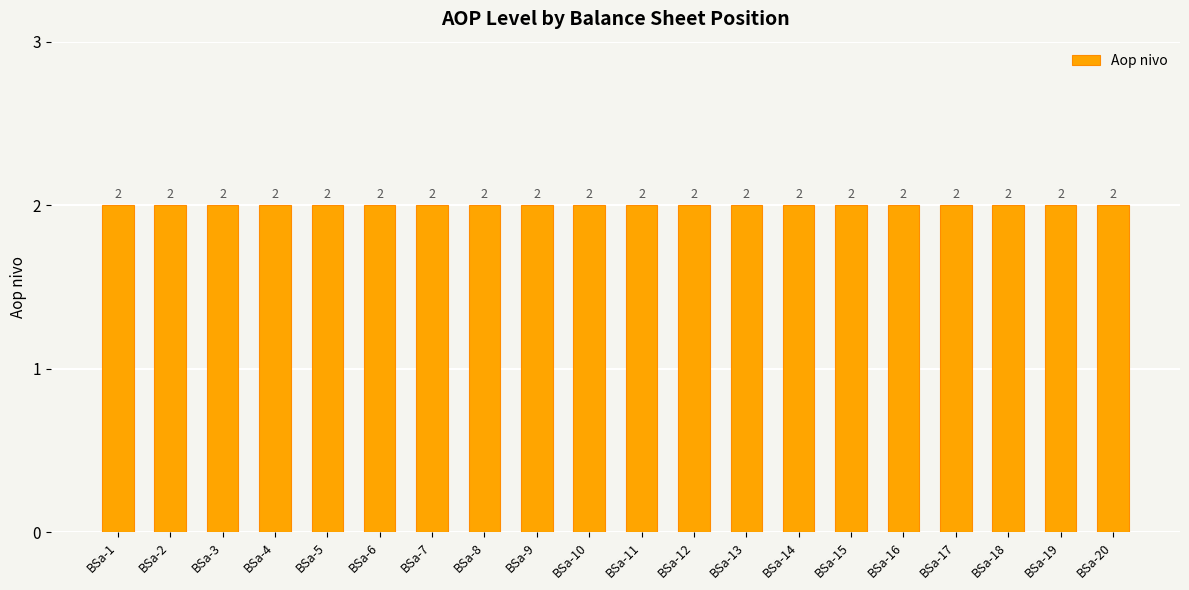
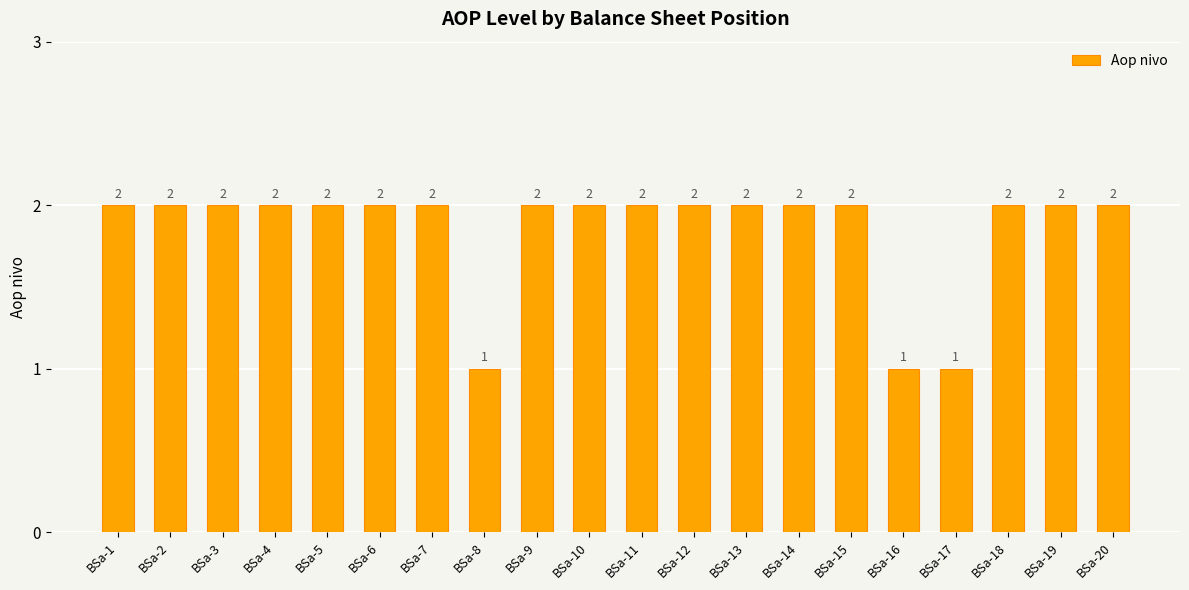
BSa-8: 2 -> 1
BSa-16: 2 -> 1
BSa-17: 2 -> 1
